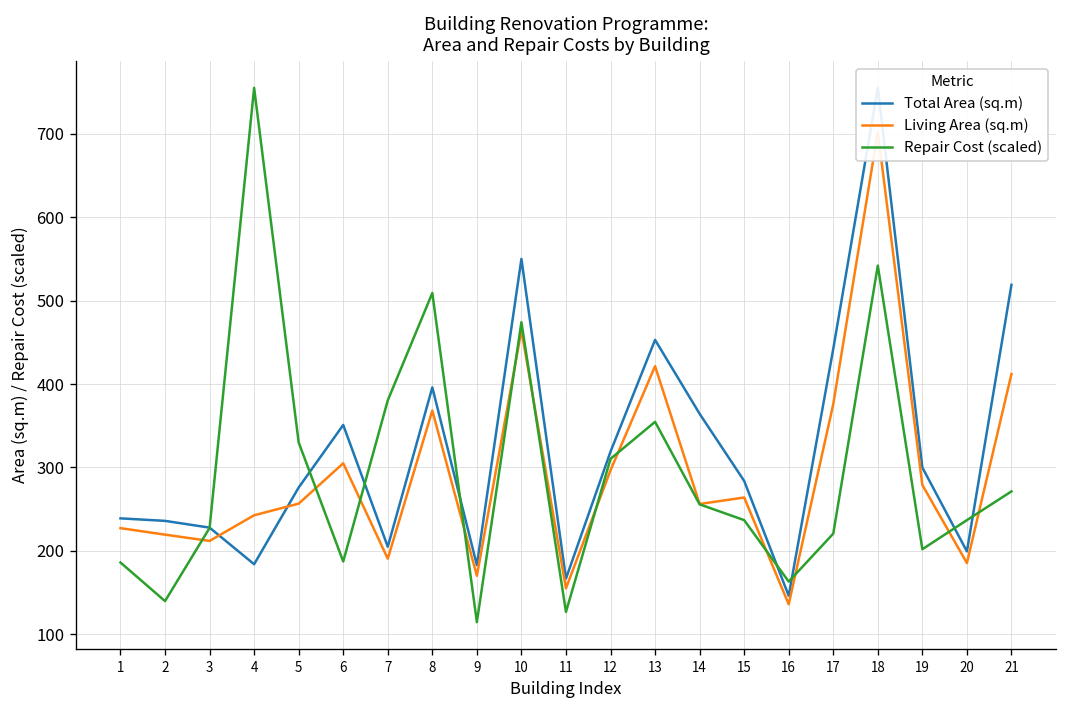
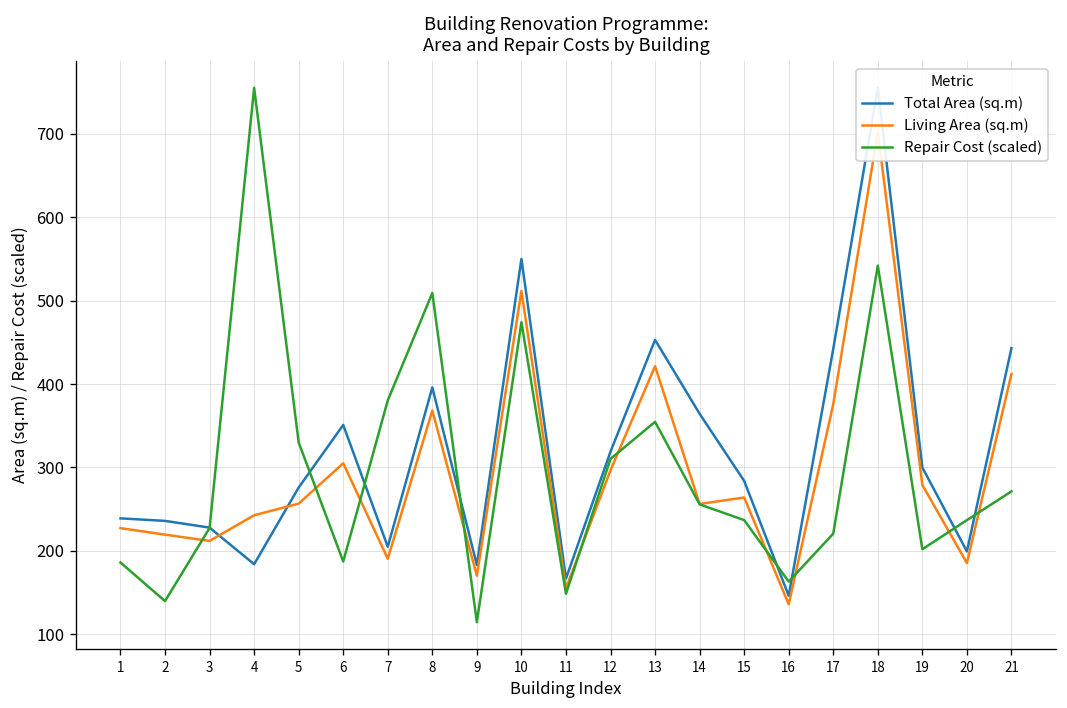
Living Area (sq.m), 10: 460 -> 510
Repair Cost (scaled), 11: 130 -> 150
Total Area (sq.m), 21: 520 -> 440
